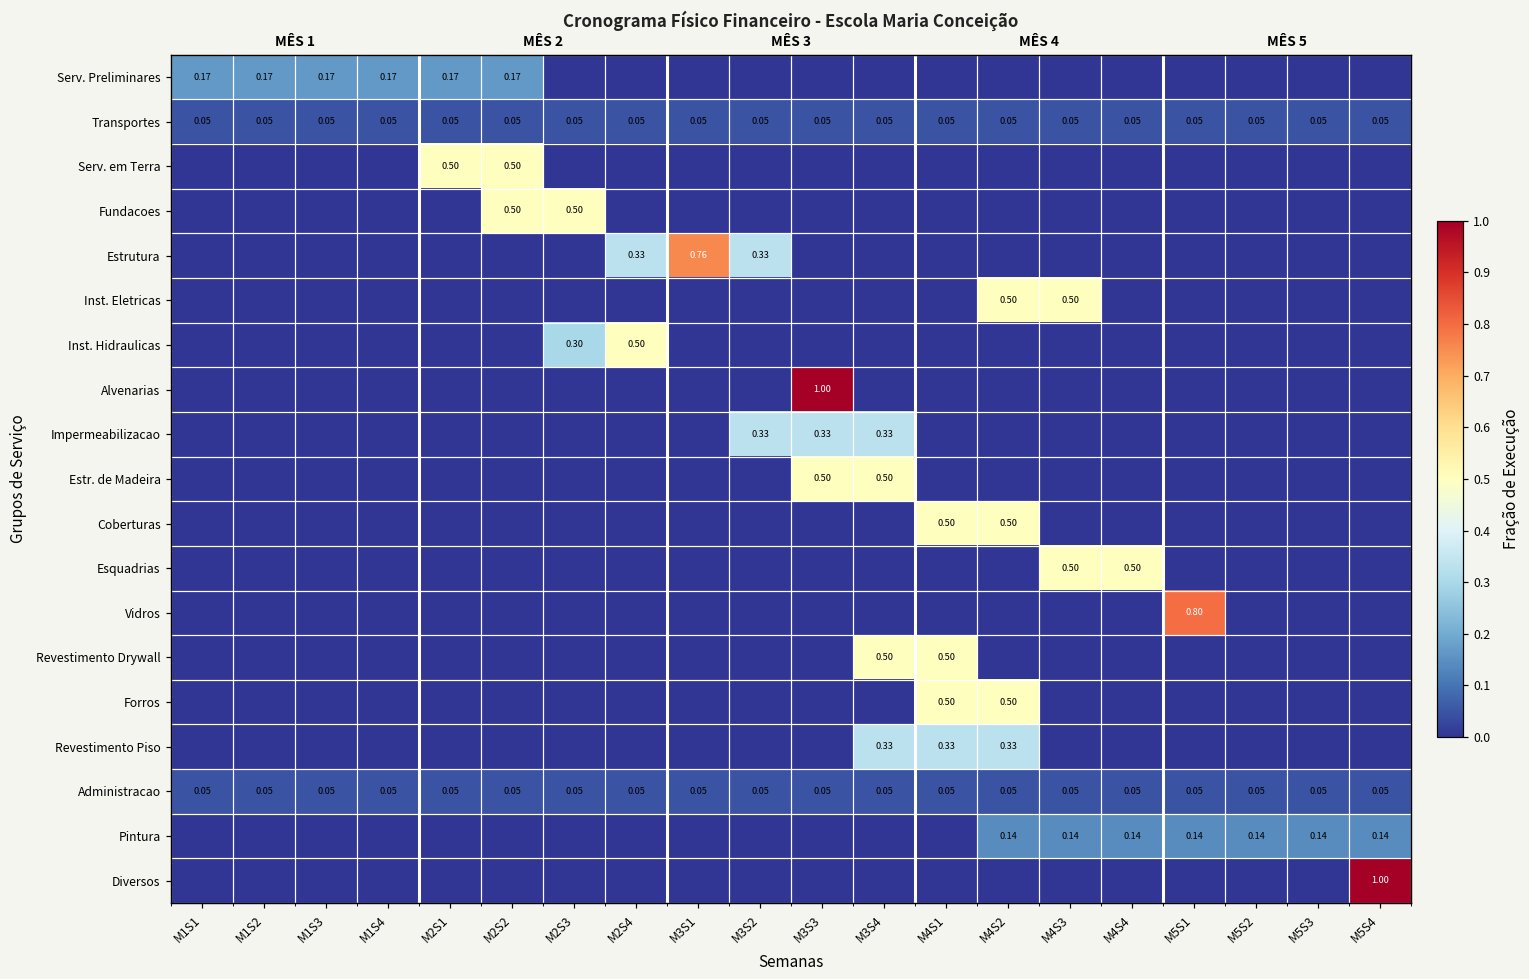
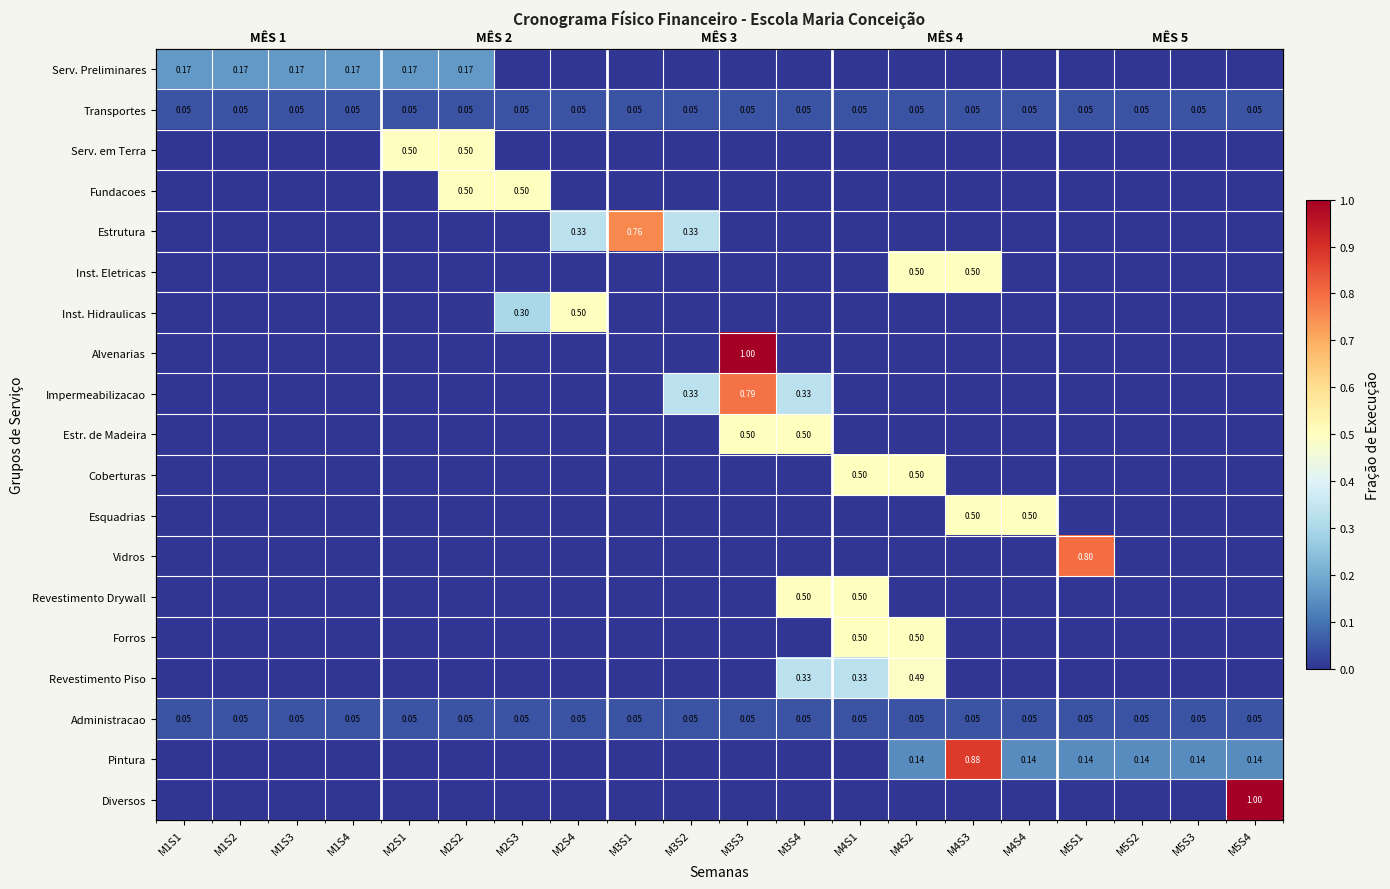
Impermeabilizacao, M3S3: 0.33 -> 0.79
Revestimento Piso, M4S2: 0.33 -> 0.49
Pintura, M4S3: 0.14 -> 0.88
